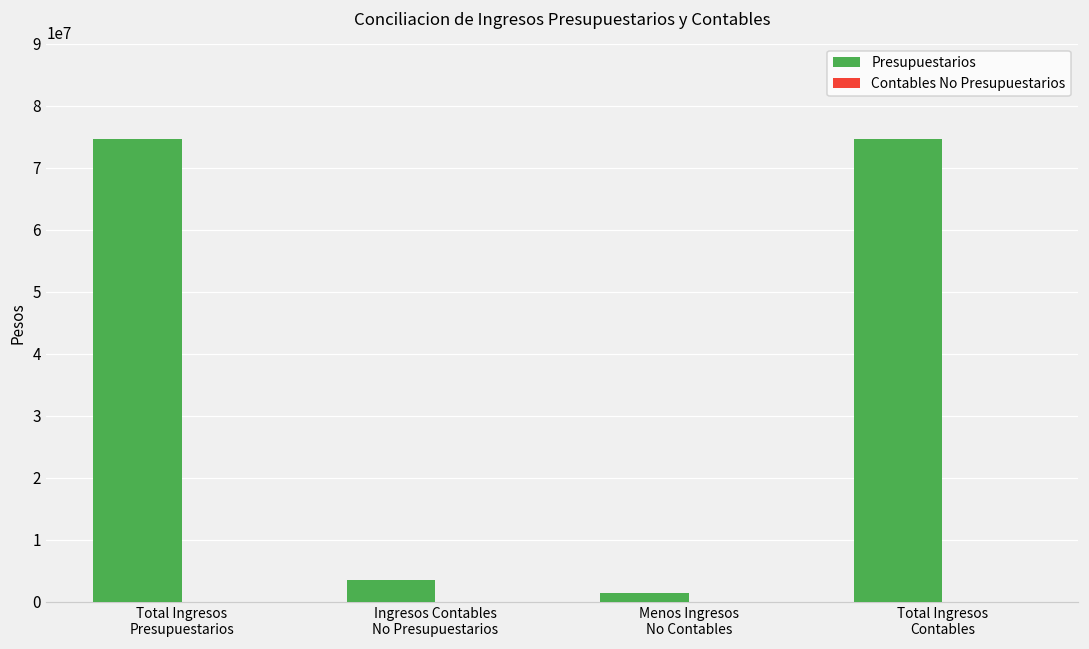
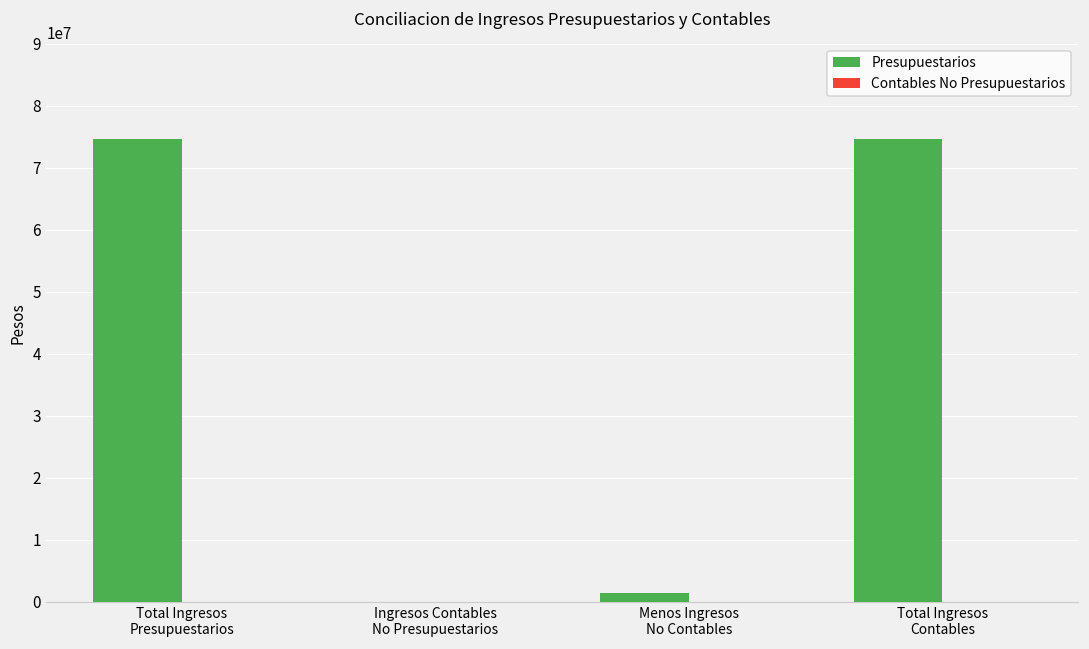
Presupuestarios, Ingresos Contables No Presupuestarios: 4000000 -> 0
